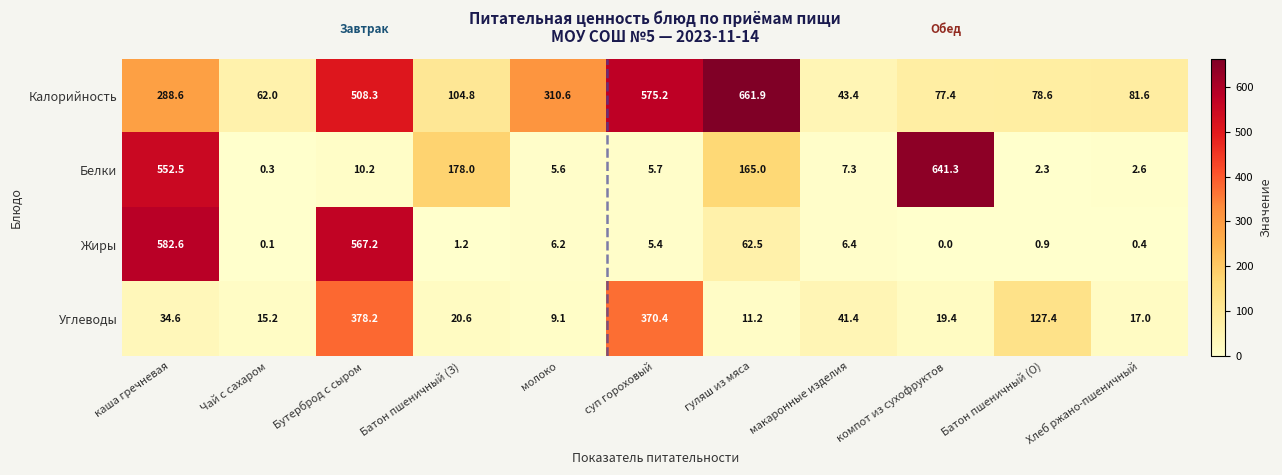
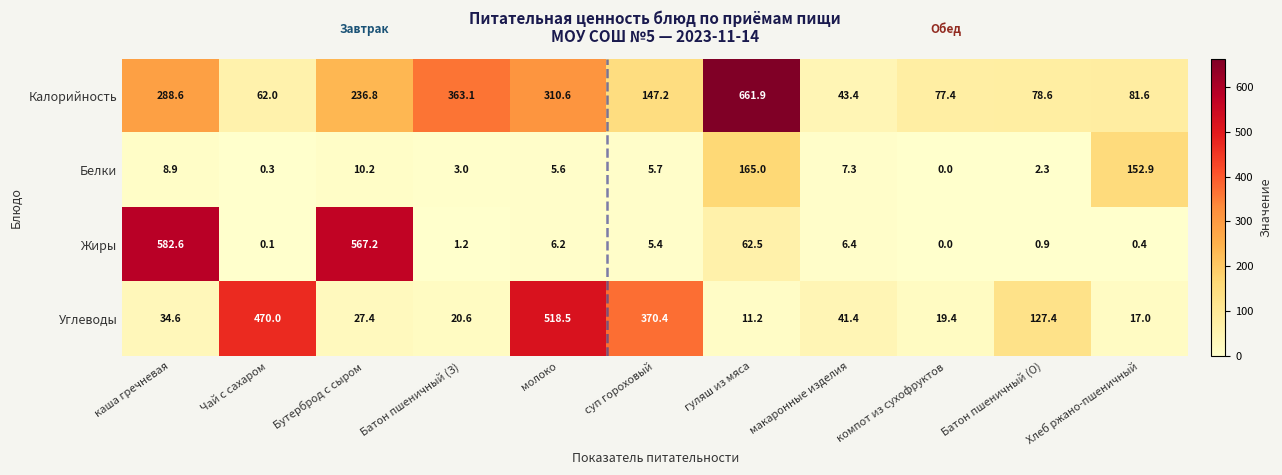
Калорийность, Бутерброд с сыром: 508.3 -> 236.8
Калорийность, Батон пшеничный (З): 104.8 -> 363.1
Калорийность, суп гороховый: 575.2 -> 147.2
Белки, каша гречневая: 552.5 -> 8.9
Белки, Батон пшеничный (З): 178.0 -> 3.0
Белки, компот из сухофруктов: 641.3 -> 0.0
Белки, Хлеб ржано-пшеничный: 2.6 -> 152.9
Углеводы, Чай с сахаром: 15.2 -> 470.0
Углеводы, Бутерброд с сыром: 378.2 -> 27.4
Углеводы, молоко: 9.1 -> 518.5
